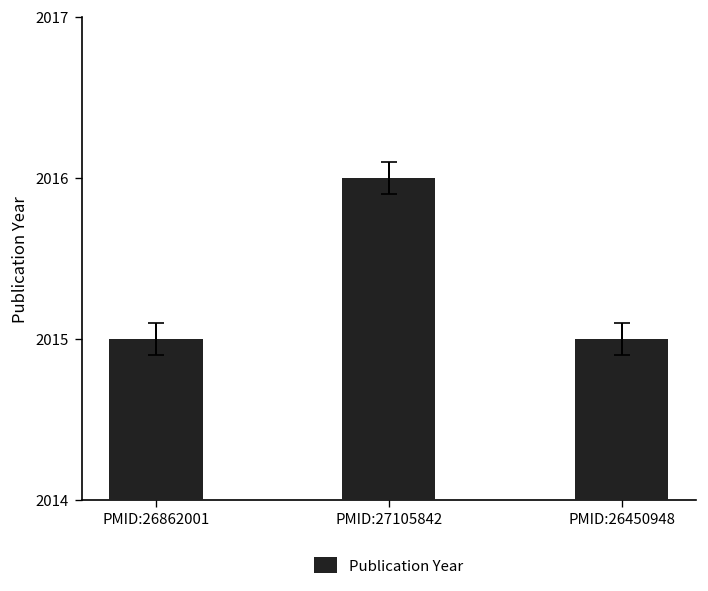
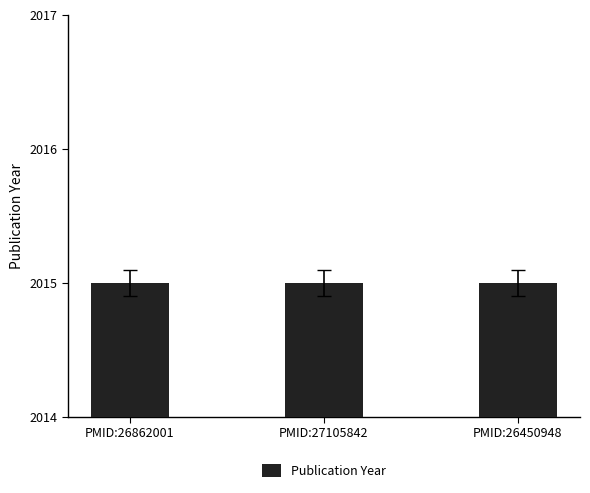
Publication Year, PMID:27105842: 2016 -> 2015
